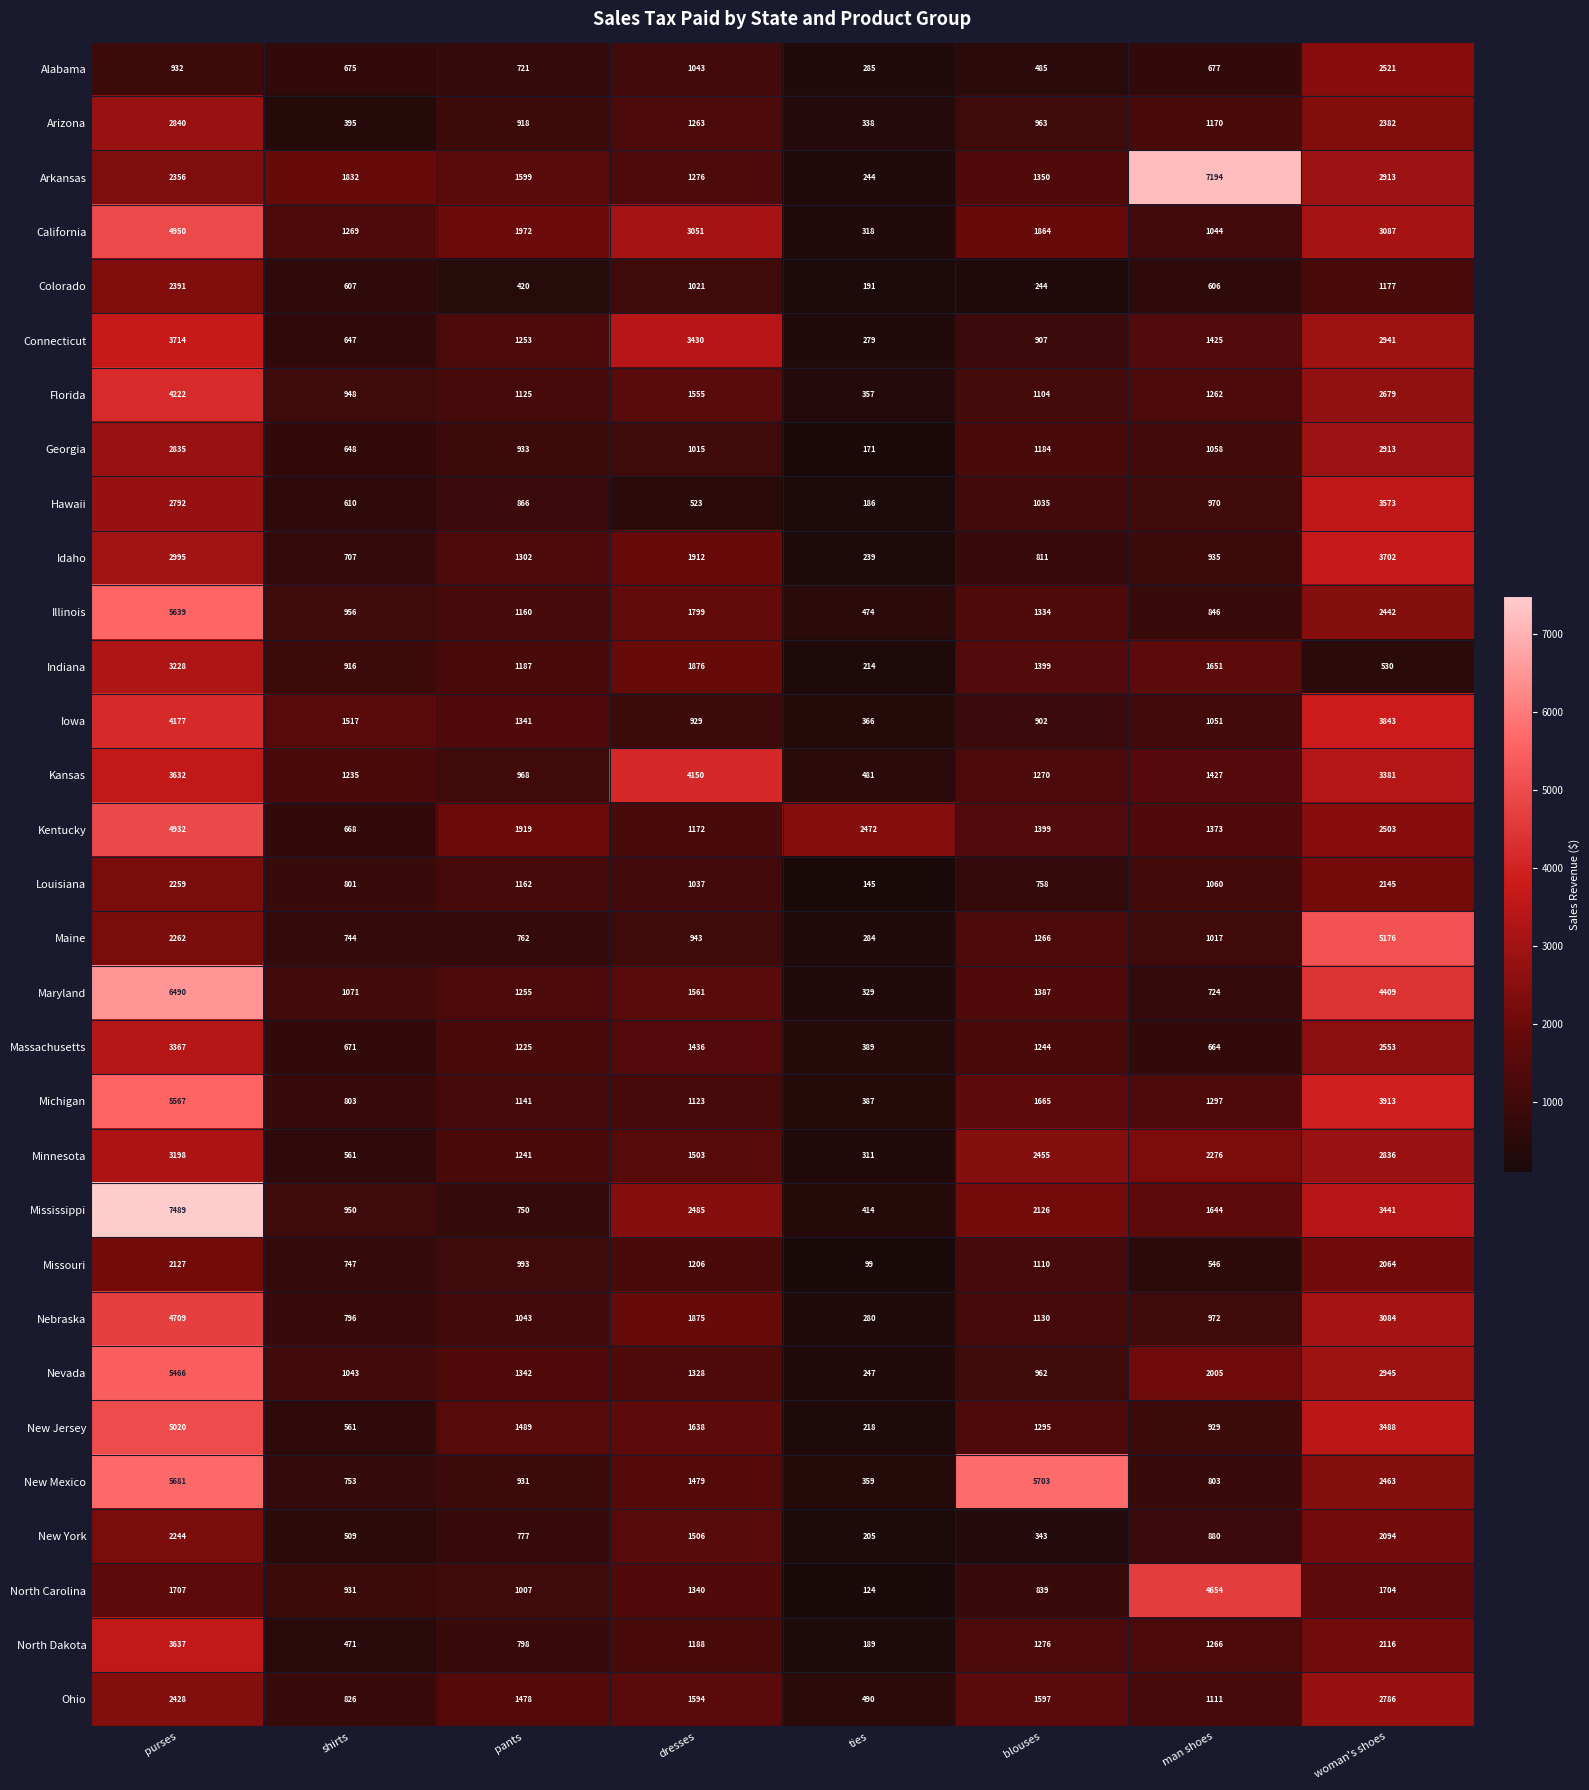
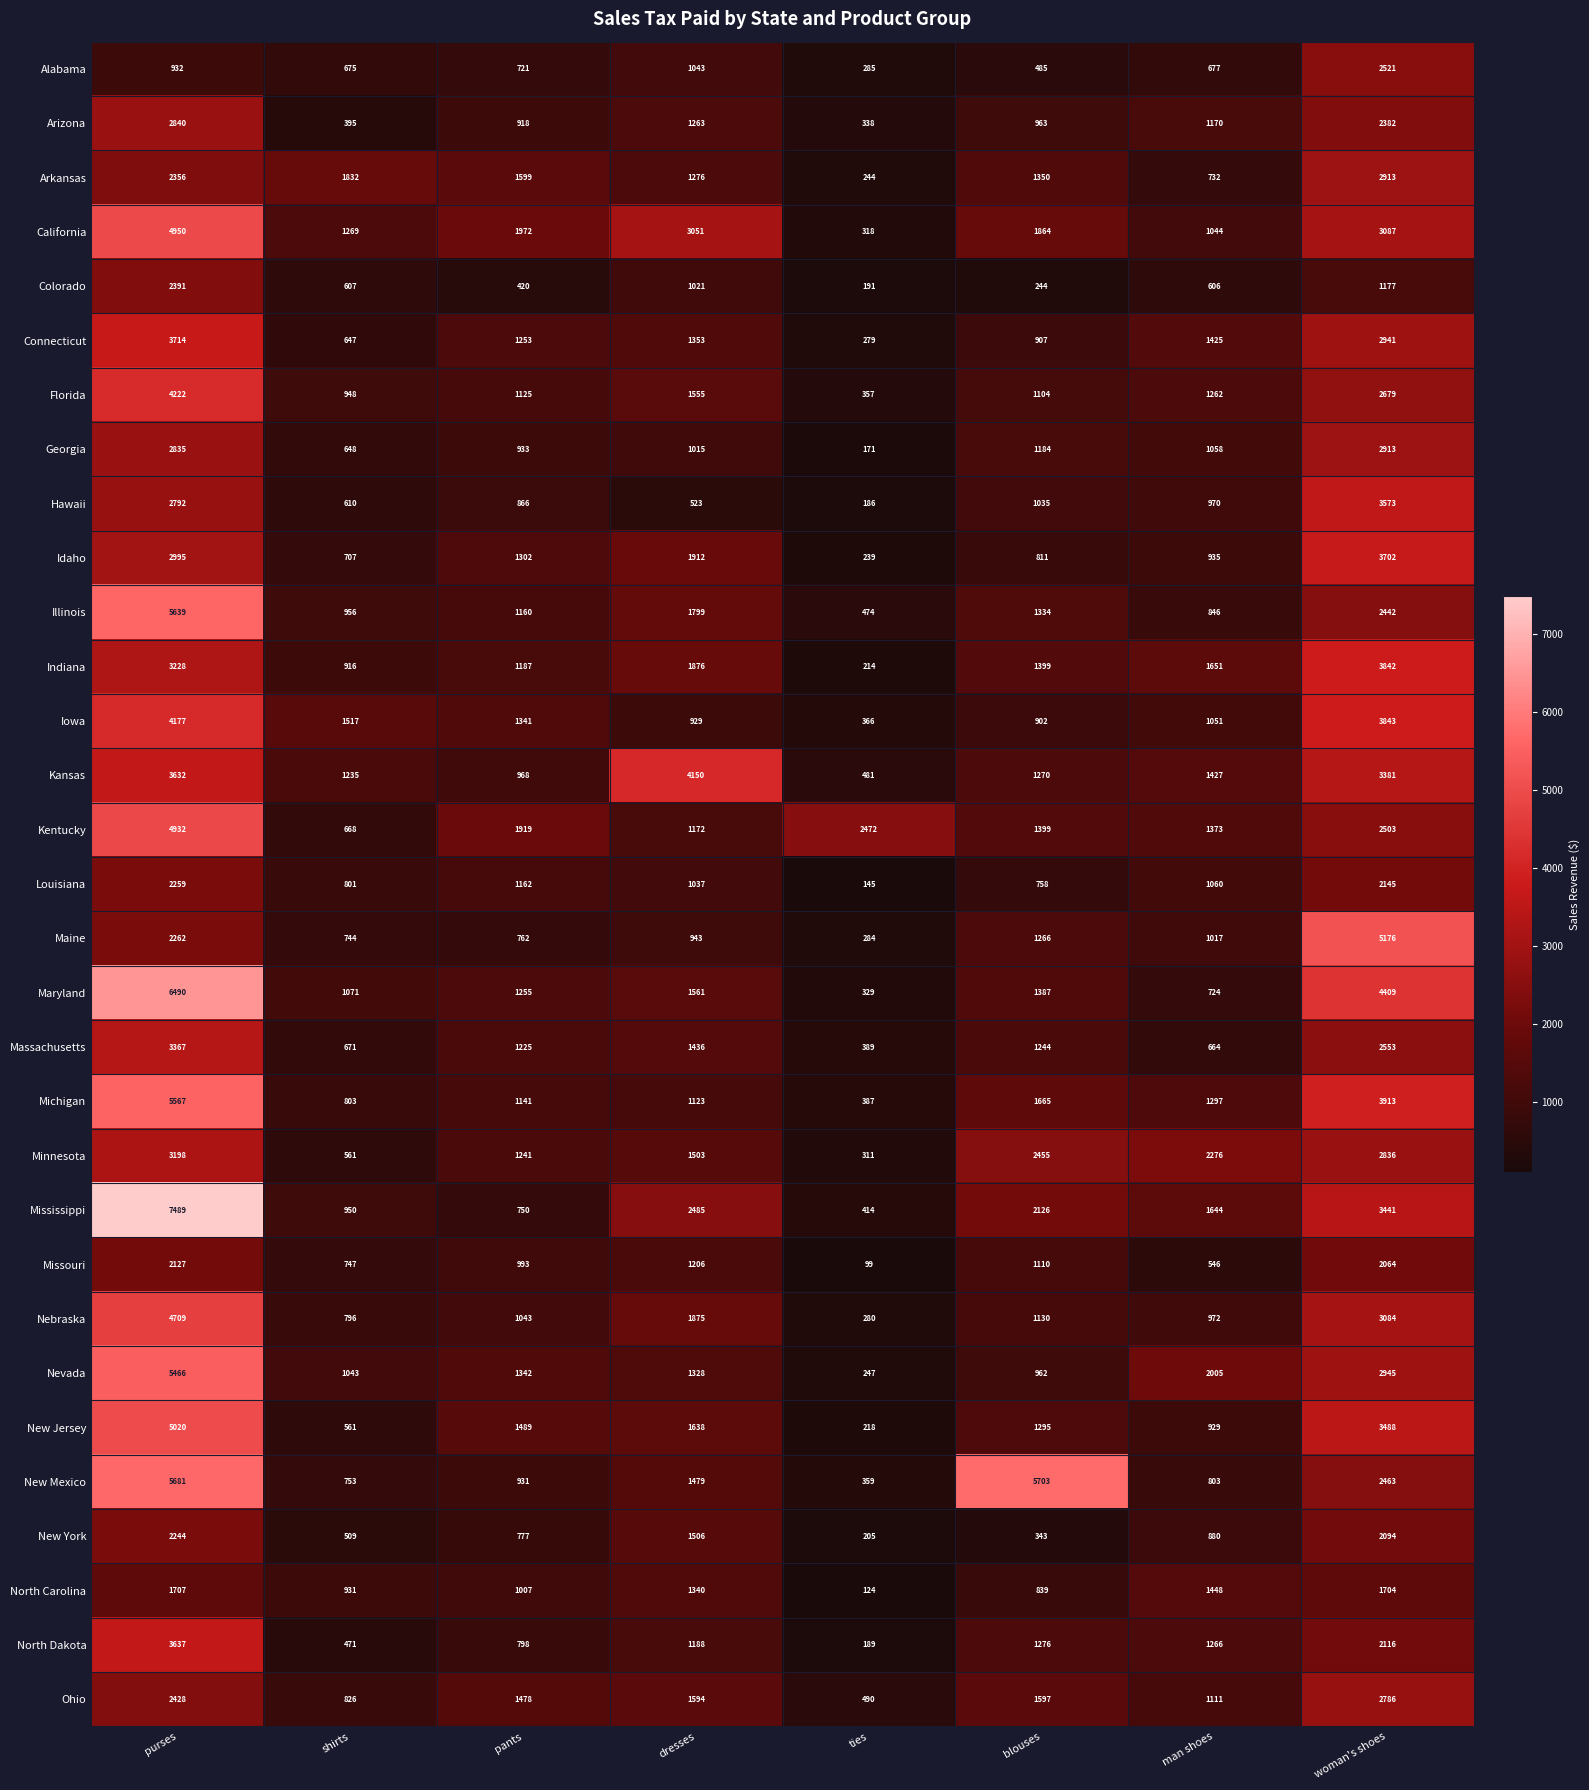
Arkansas, man shoes: 7194 -> 732
Connecticut, dresses: 3430 -> 1353
Indiana, woman's shoes: 530 -> 3842
North Carolina, man shoes: 4654 -> 1448
